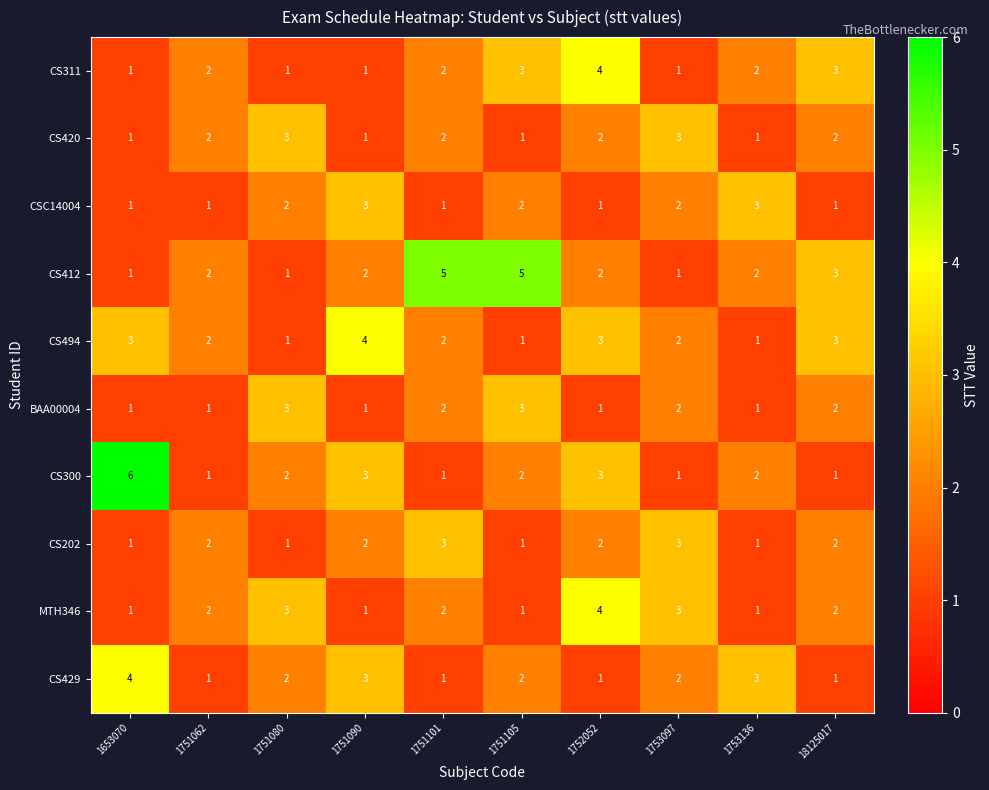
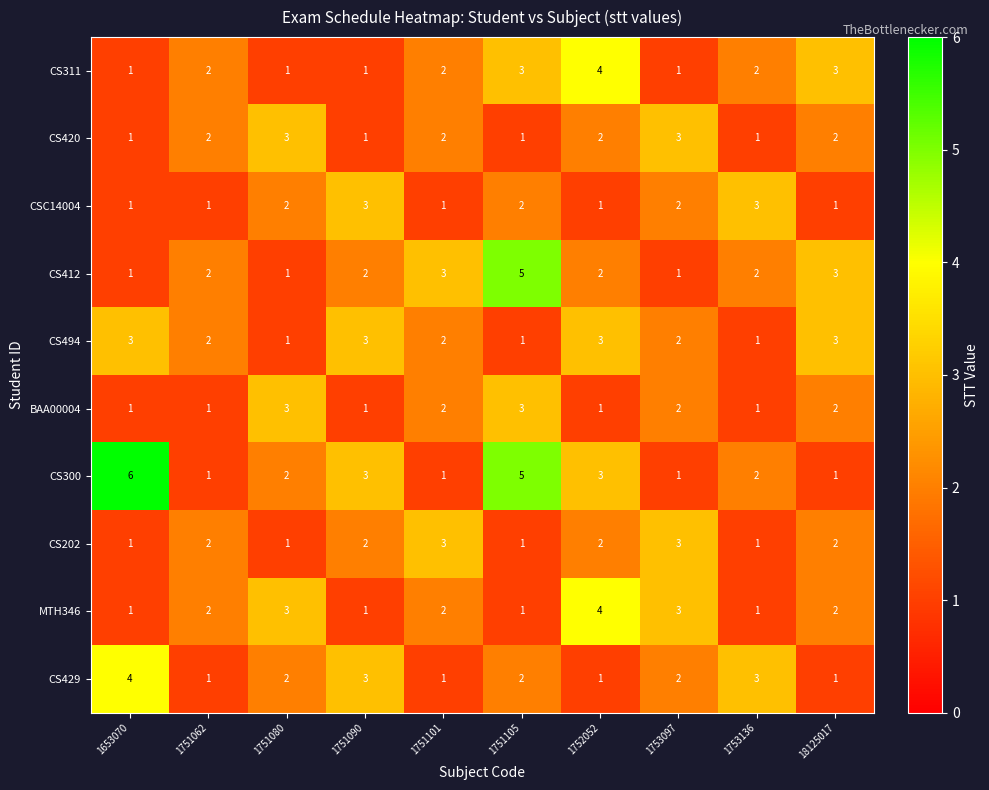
CS412, 1751101: 5 -> 3
CS494, 1751090: 4 -> 3
CS300, 1751105: 2 -> 5
